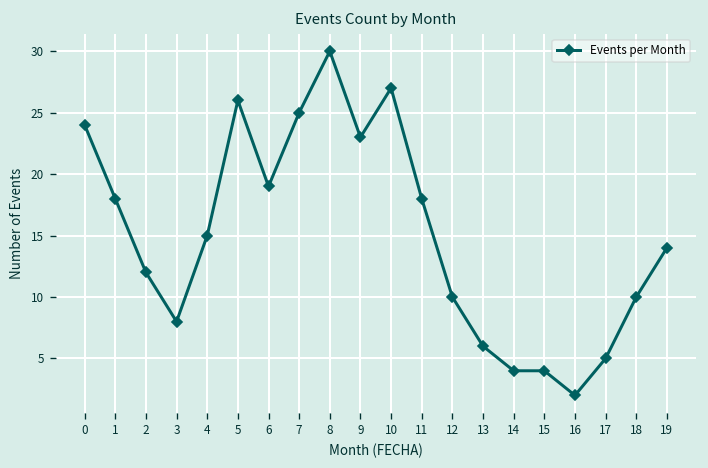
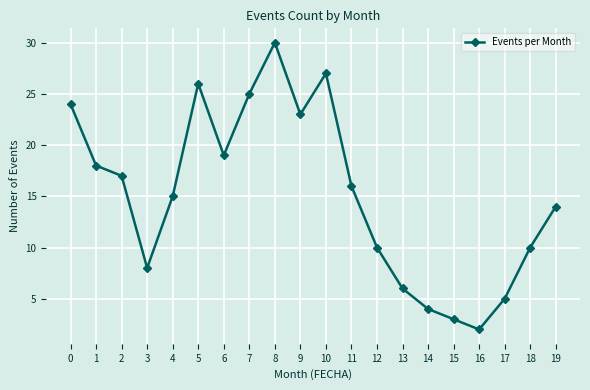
2: 12 -> 17
11: 18 -> 16
15: 4 -> 3
